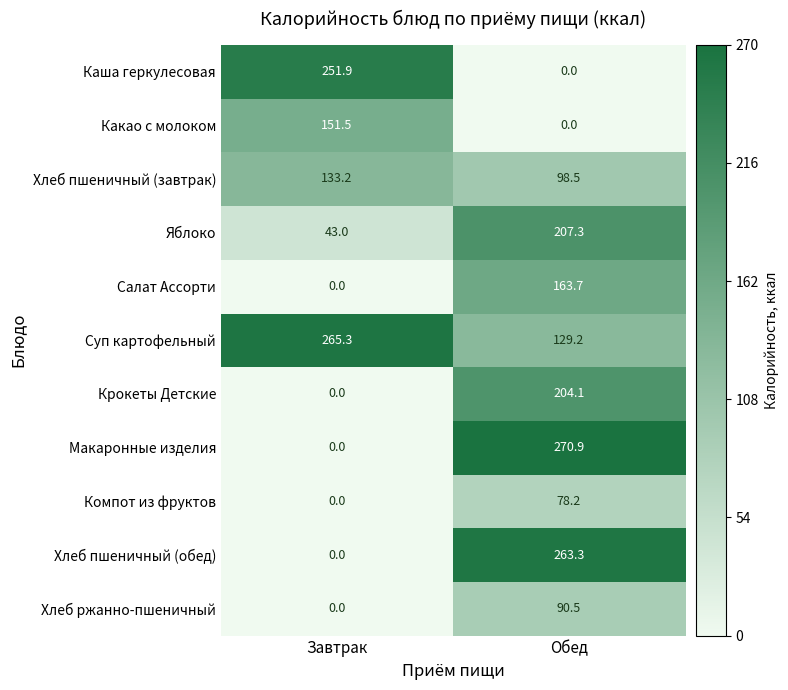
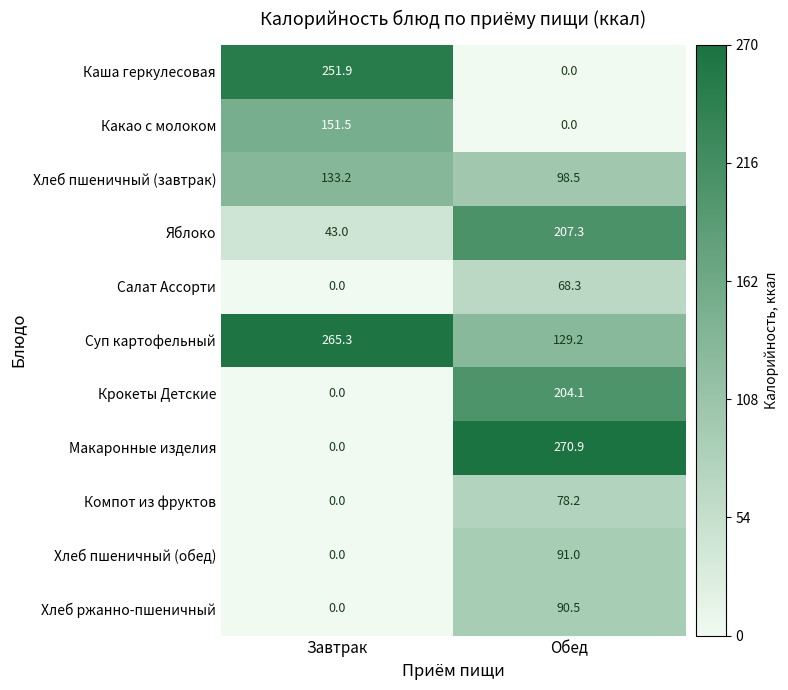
Салат Ассорти, Обед: 163.7 -> 68.3
Хлеб пшеничный (обед), Обед: 263.3 -> 91.0
